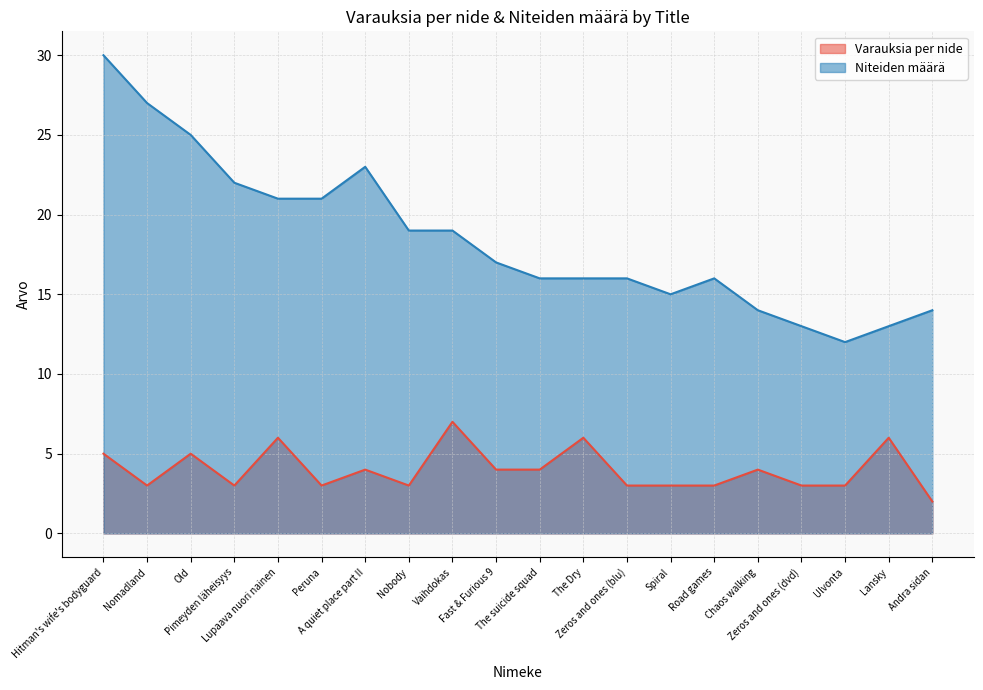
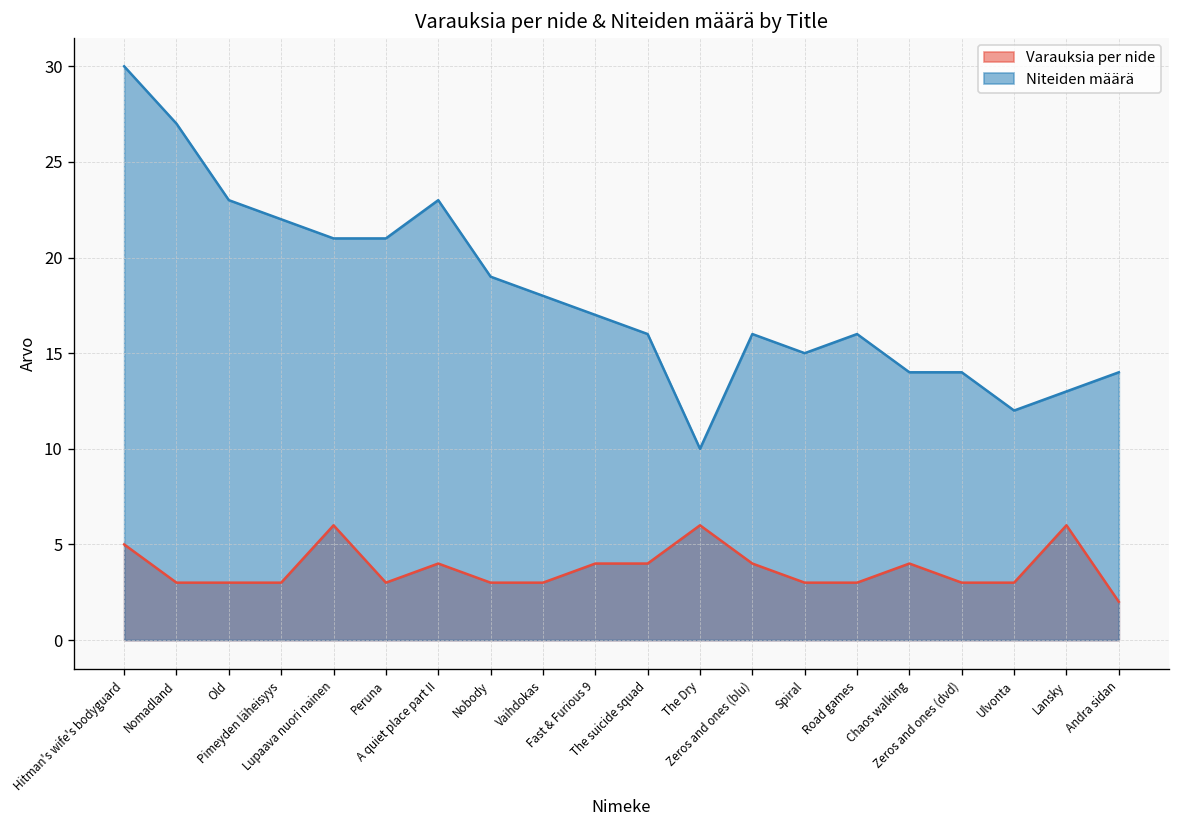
Varauksia per nide, Old: 5 -> 3
Niteiden määrä, Old: 25 -> 23
Varauksia per nide, Vaihdokas: 7 -> 3
Niteiden määrä, Vaihdokas: 19 -> 18
Niteiden määrä, The Dry: 16 -> 10
Varauksia per nide, Zeros and ones (blu): 3 -> 4
Niteiden määrä, Zeros and ones (dvd): 13 -> 14
